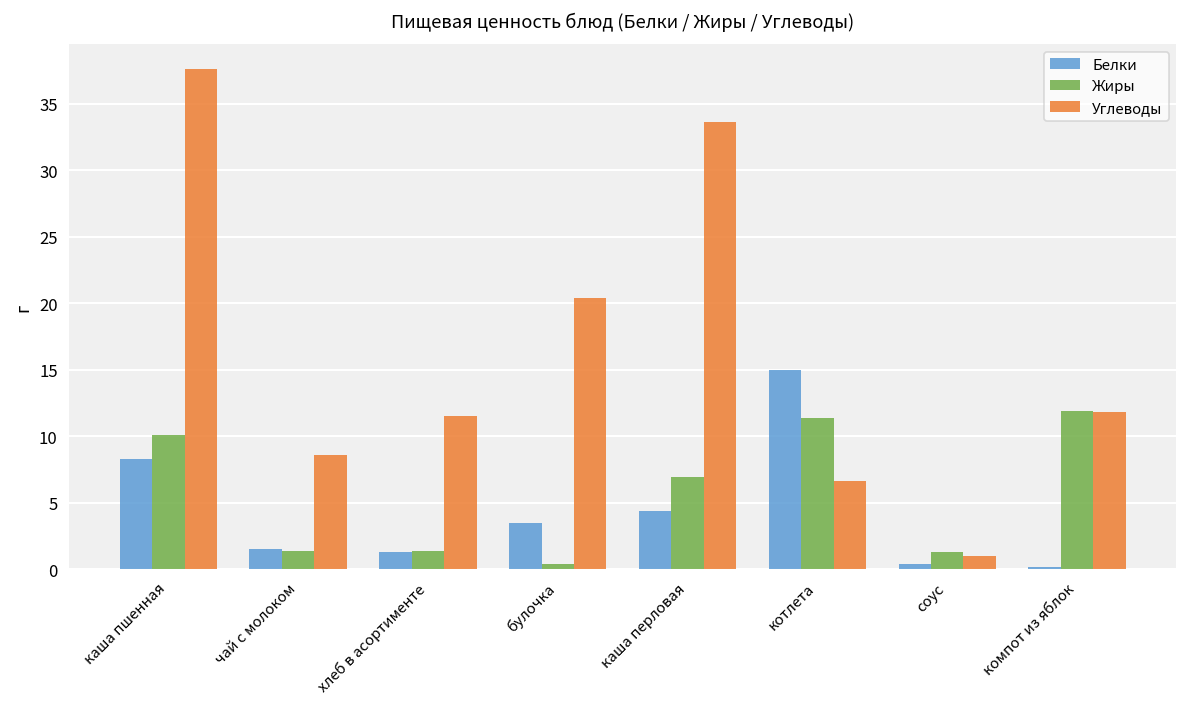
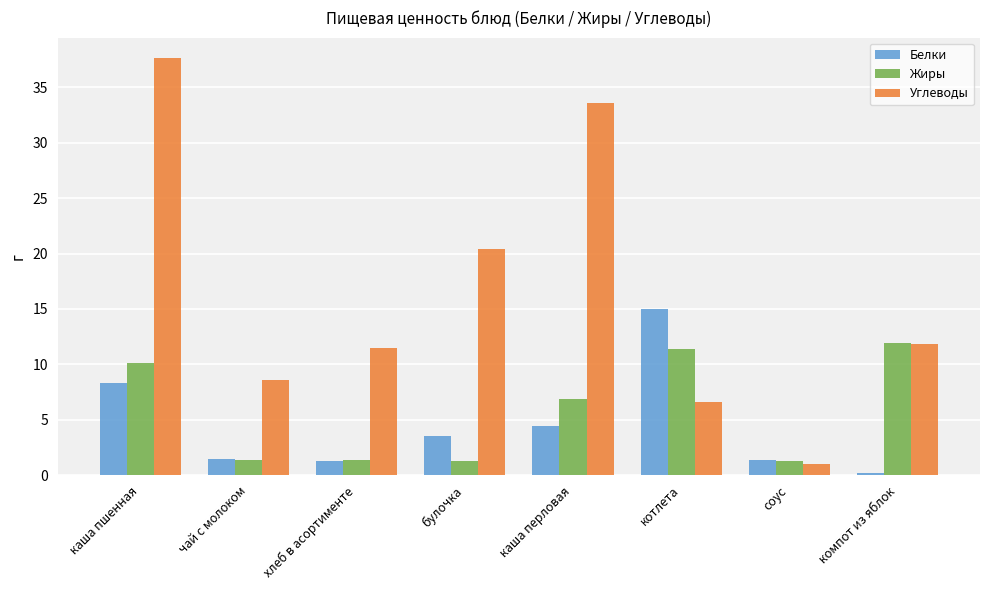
Жиры, булочка: 0.4 -> 1.3
Белки, соус: 0.4 -> 1.4
